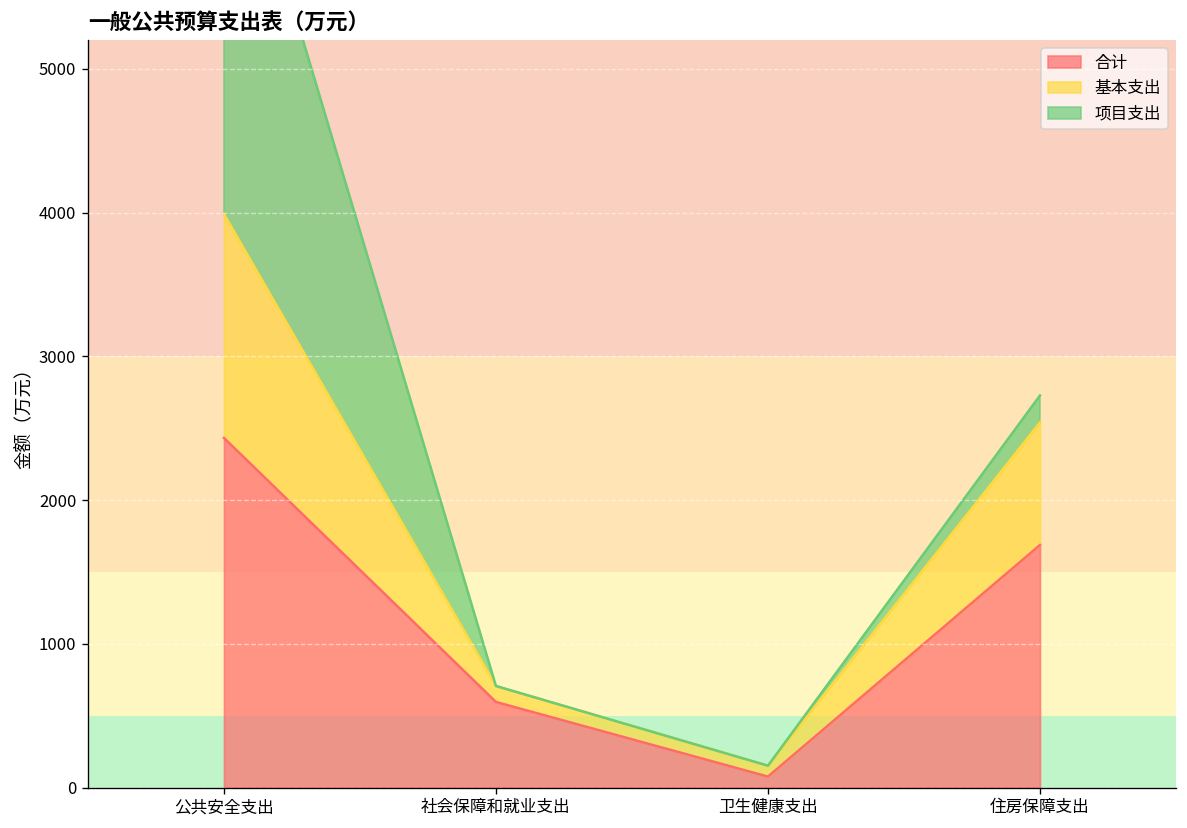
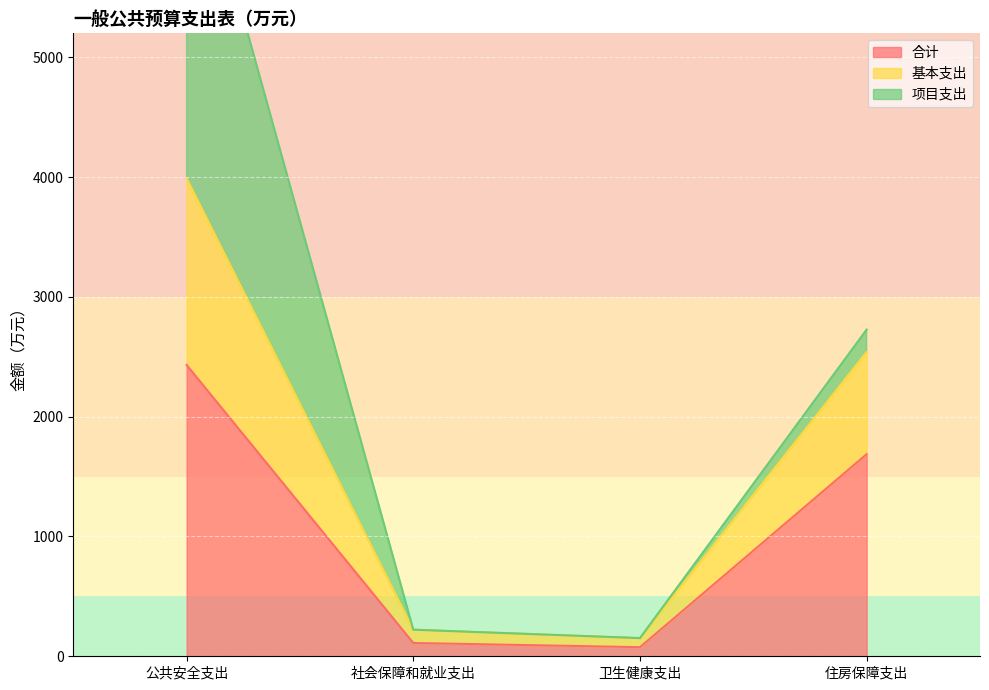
合计, 社会保障和就业支出: 600 -> 110
